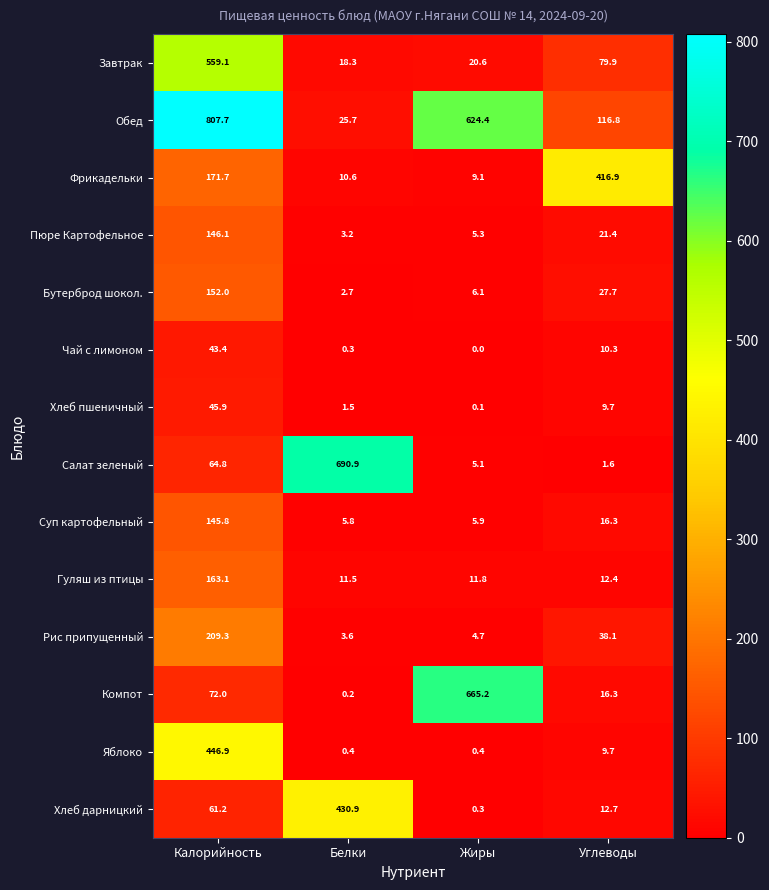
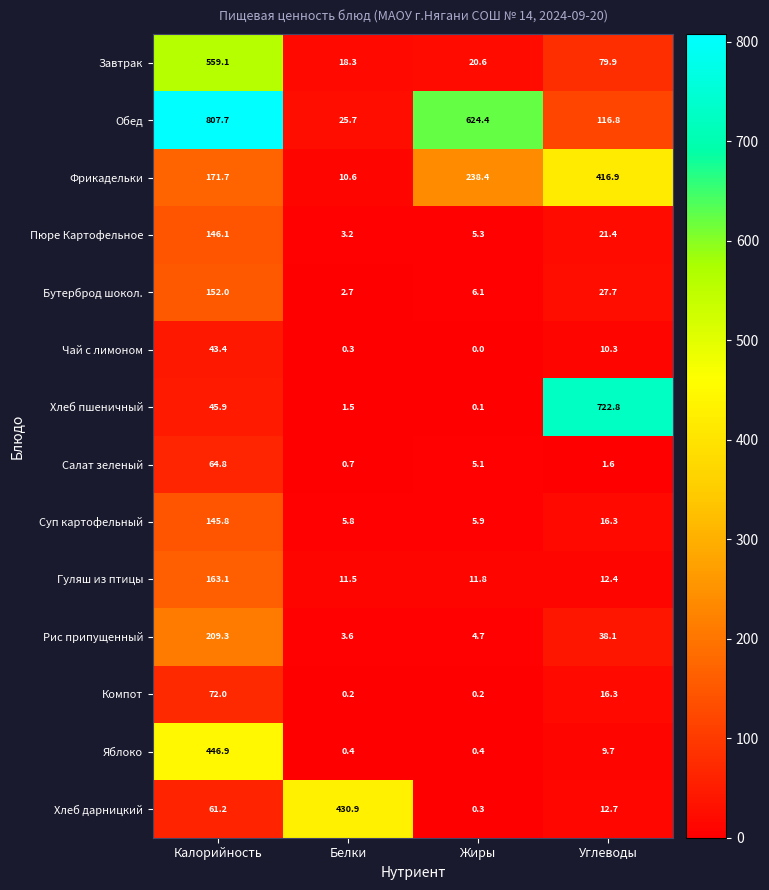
Фрикадельки, Жиры: 9.1 -> 238.4
Хлеб пшеничный, Углеводы: 9.7 -> 722.8
Салат зеленый, Белки: 690.9 -> 0.7
Компот, Жиры: 665.2 -> 0.2
